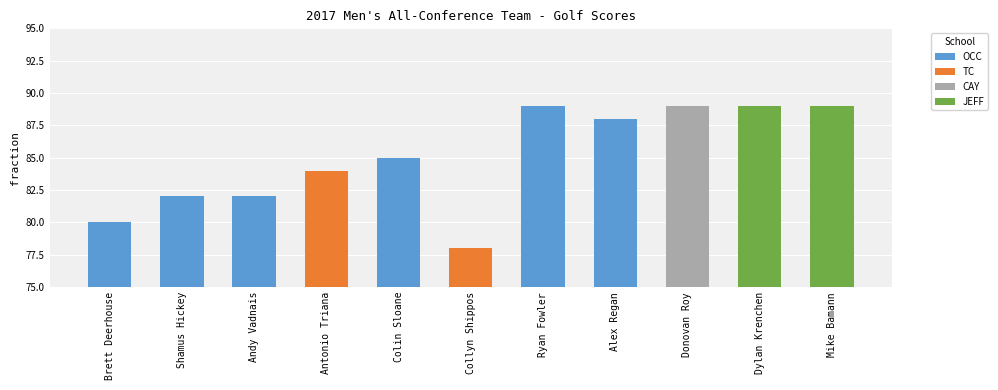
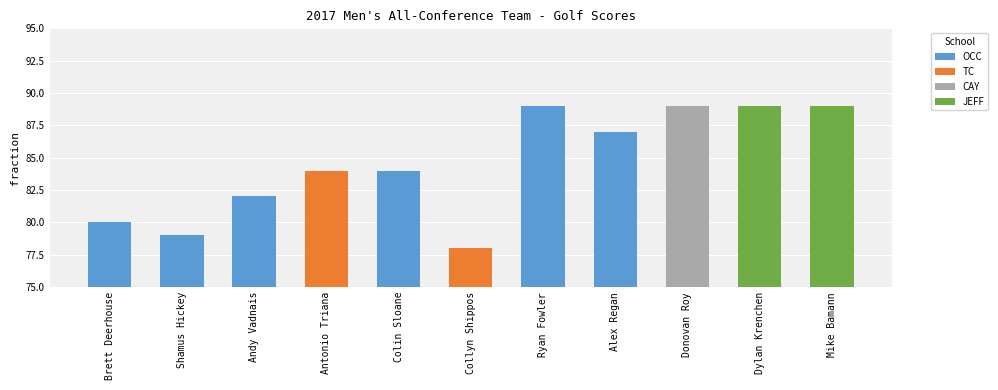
OCC, Shamus Hickey: 82 -> 79
OCC, Colin Sloane: 85 -> 84
OCC, Alex Regan: 88 -> 87
